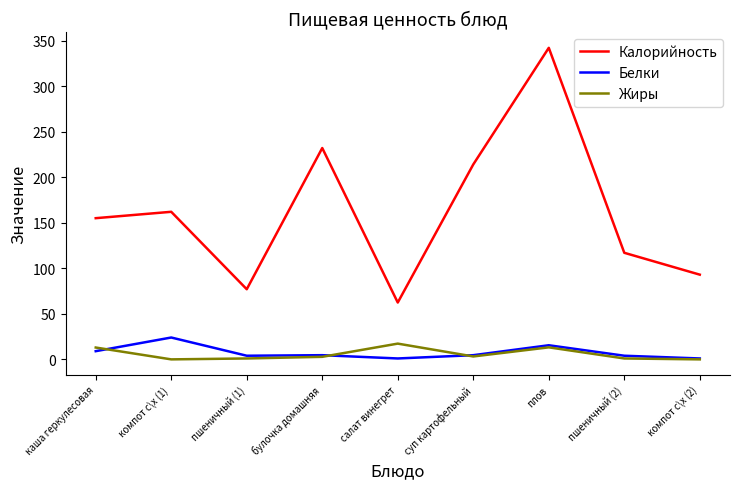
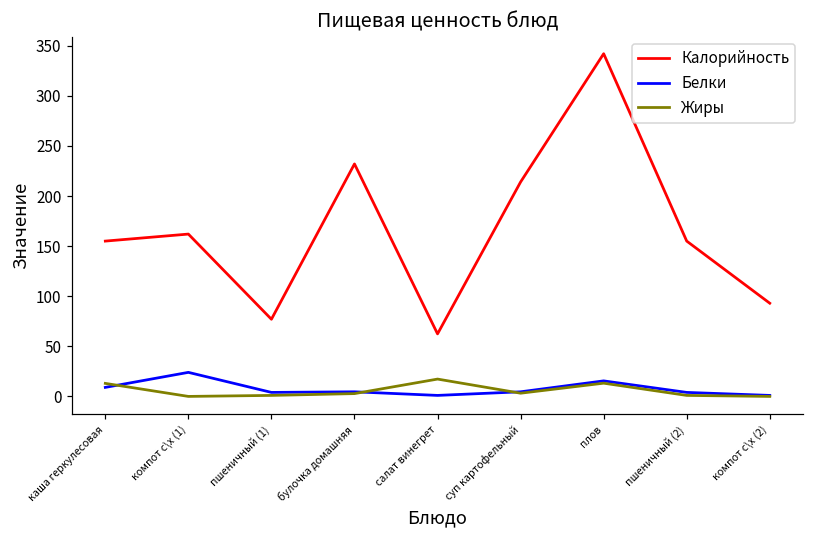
Калорийность, пшеничный (2): 120 -> 160
